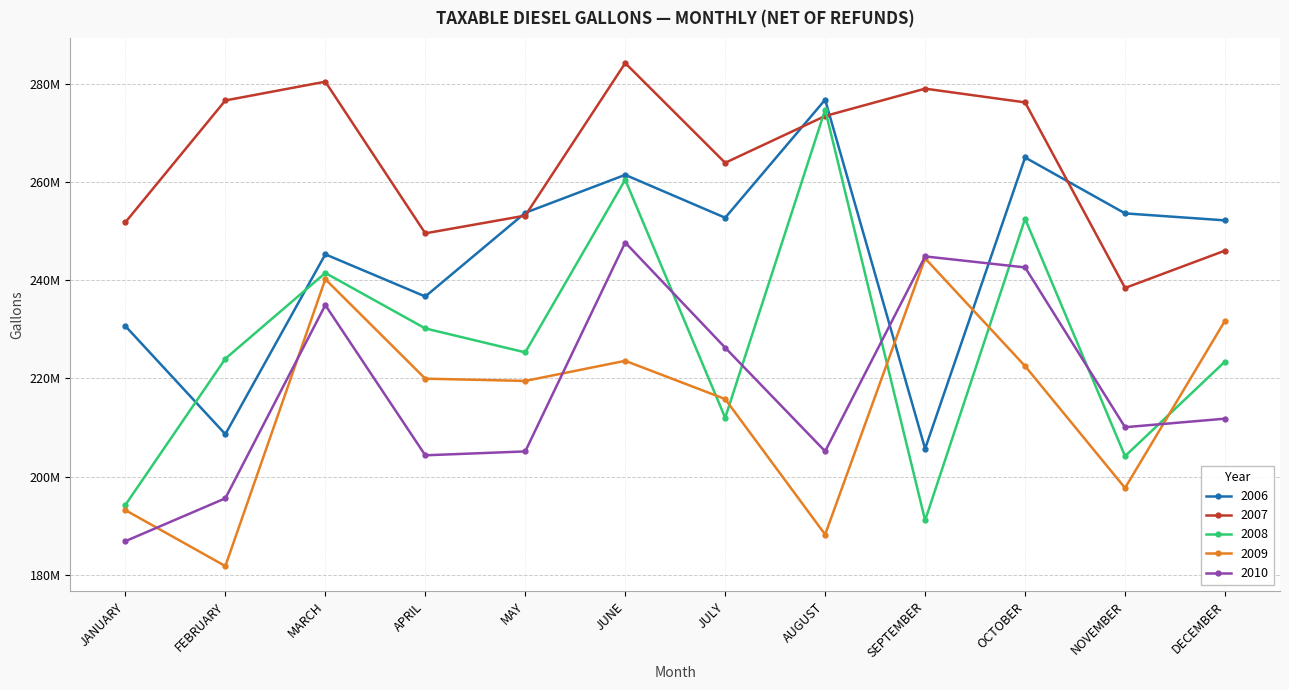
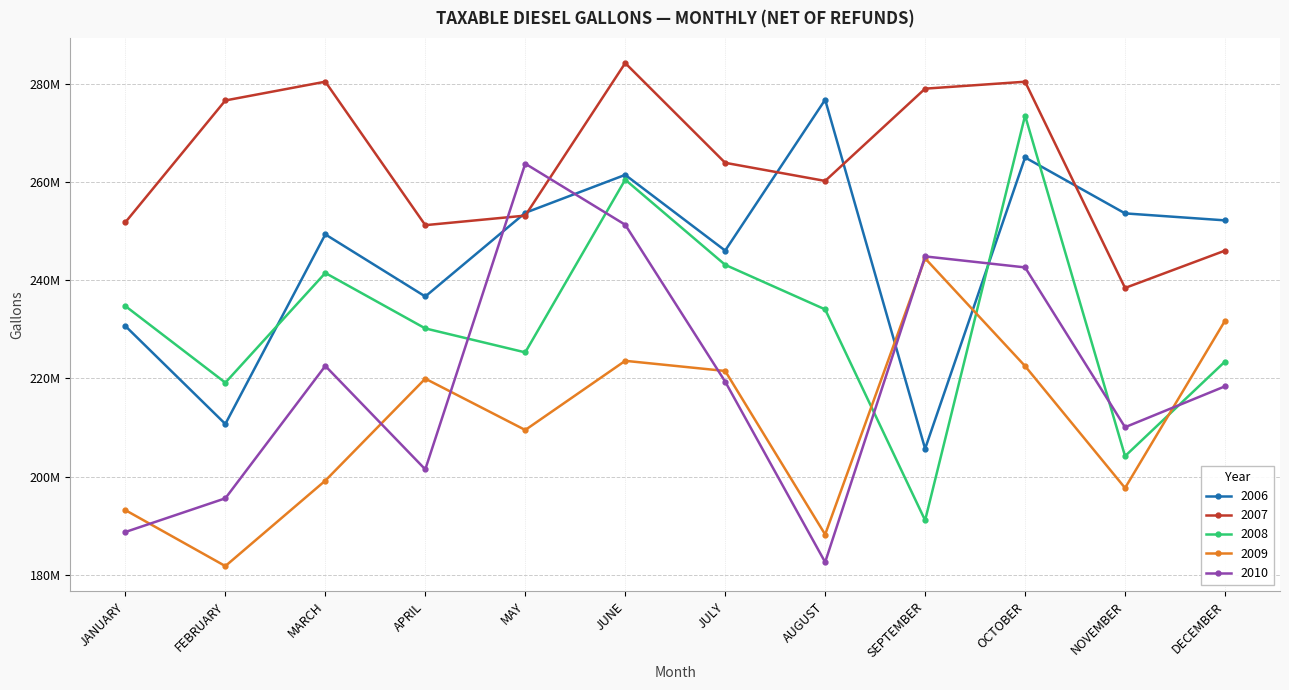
2008, JANUARY: 194000000 -> 235000000
2010, JANUARY: 187000000 -> 189000000
2006, FEBRUARY: 209000000 -> 211000000
2008, FEBRUARY: 224000000 -> 219000000
2006, MARCH: 245000000 -> 249000000
2009, MARCH: 240000000 -> 199000000
2010, MARCH: 235000000 -> 223000000
2007, APRIL: 250000000 -> 251000000
2010, APRIL: 204000000 -> 201000000
2009, MAY: 219000000 -> 209000000
2010, MAY: 205000000 -> 264000000
2010, JUNE: 248000000 -> 251000000
2006, JULY: 253000000 -> 246000000
2008, JULY: 212000000 -> 243000000
2009, JULY: 216000000 -> 221000000
2010, JULY: 226000000 -> 219000000
2007, AUGUST: 273000000 -> 260000000
2008, AUGUST: 275000000 -> 234000000
2010, AUGUST: 205000000 -> 183000000
2007, OCTOBER: 276000000 -> 280000000
2008, OCTOBER: 252000000 -> 273000000
2010, DECEMBER: 212000000 -> 218000000
